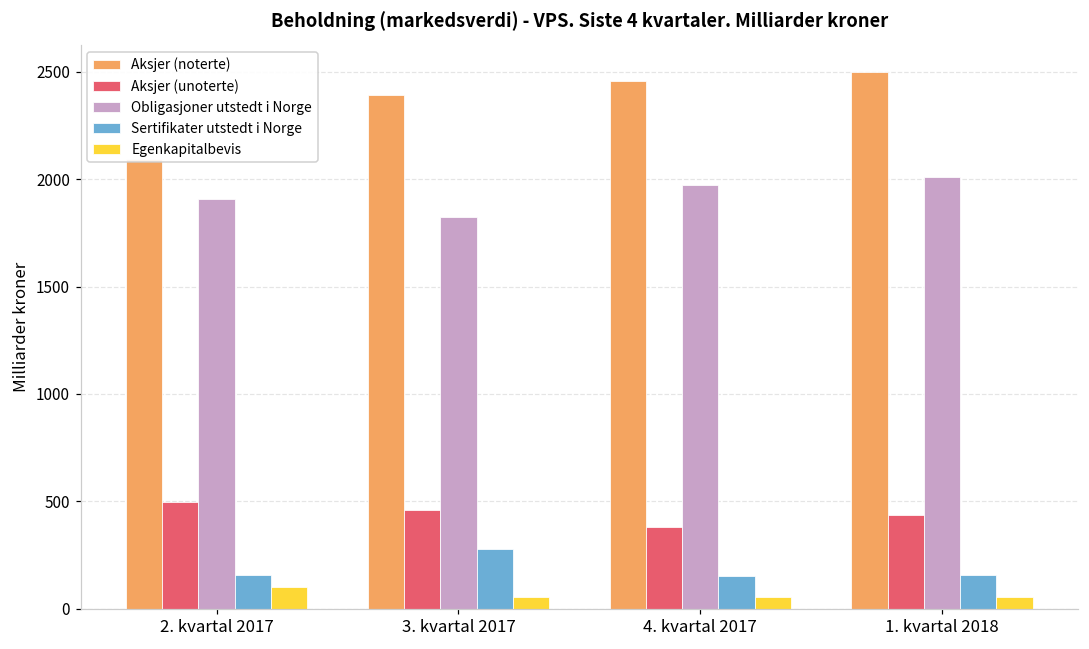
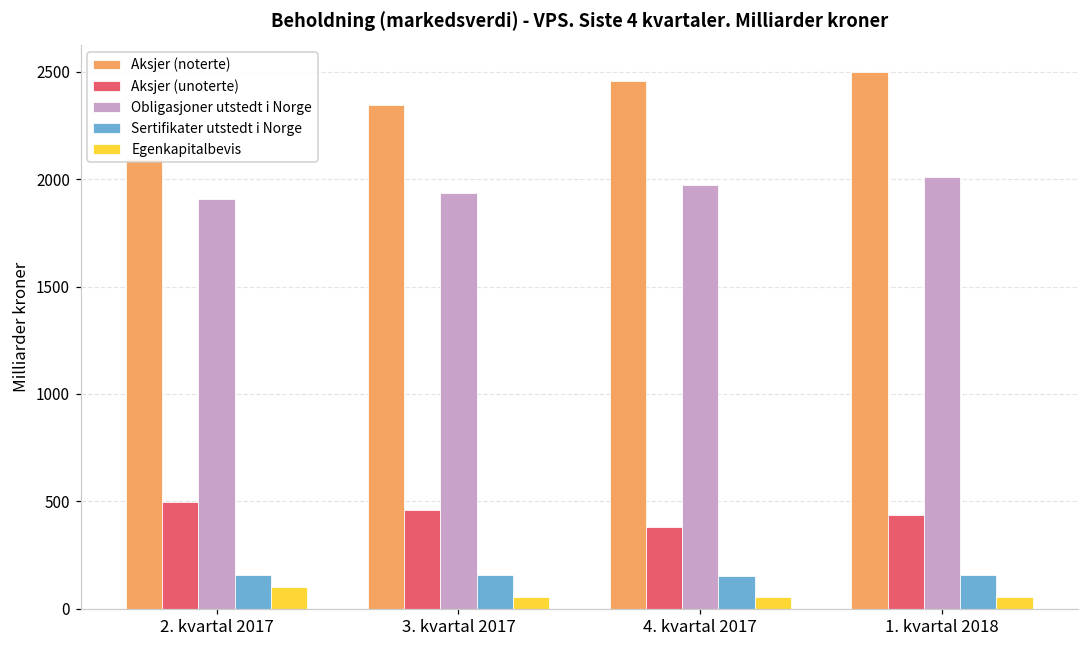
Aksjer (noterte), 3. kvartal 2017: 2390 -> 2340
Obligasjoner utstedt i Norge, 3. kvartal 2017: 1820 -> 1940
Sertifikater utstedt i Norge, 3. kvartal 2017: 280 -> 160
